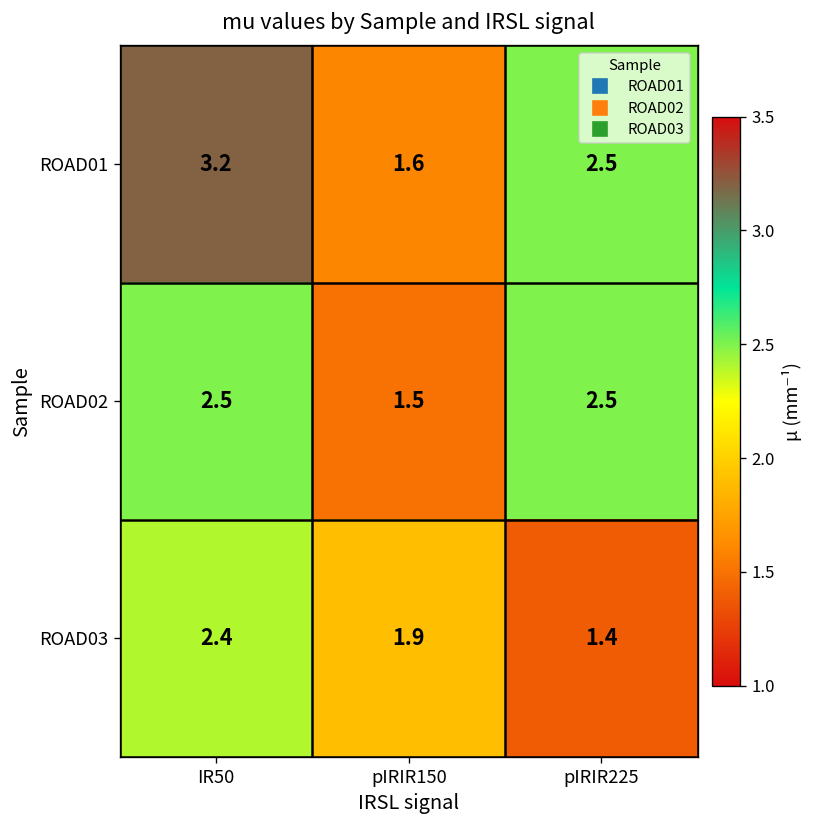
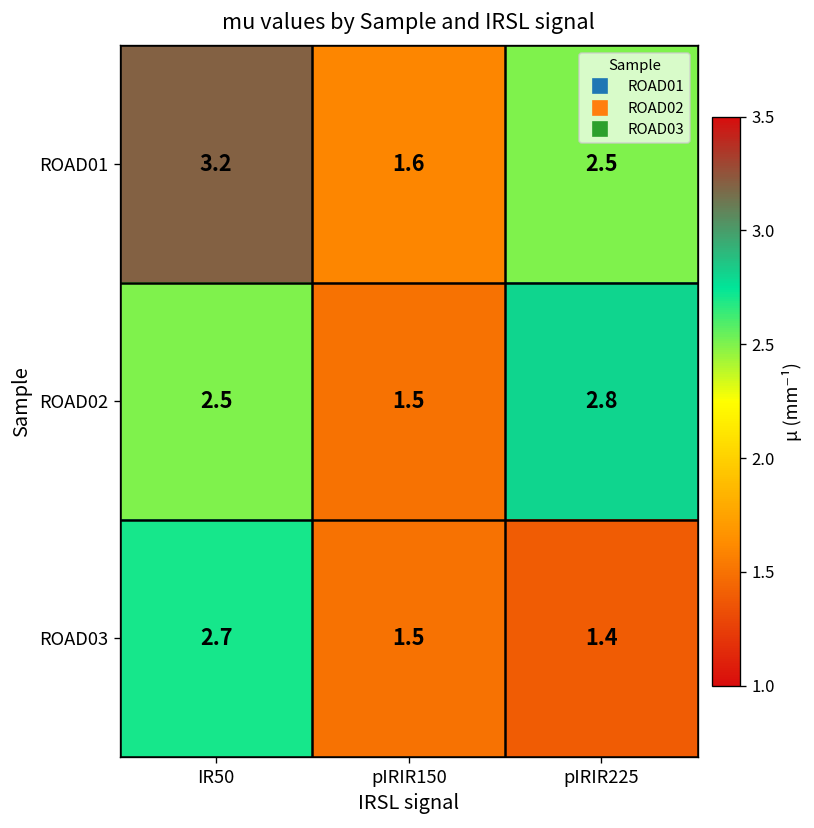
ROAD02, pIRIR225: 2.5 -> 2.8
ROAD03, IR50: 2.4 -> 2.7
ROAD03, pIRIR150: 1.9 -> 1.5
